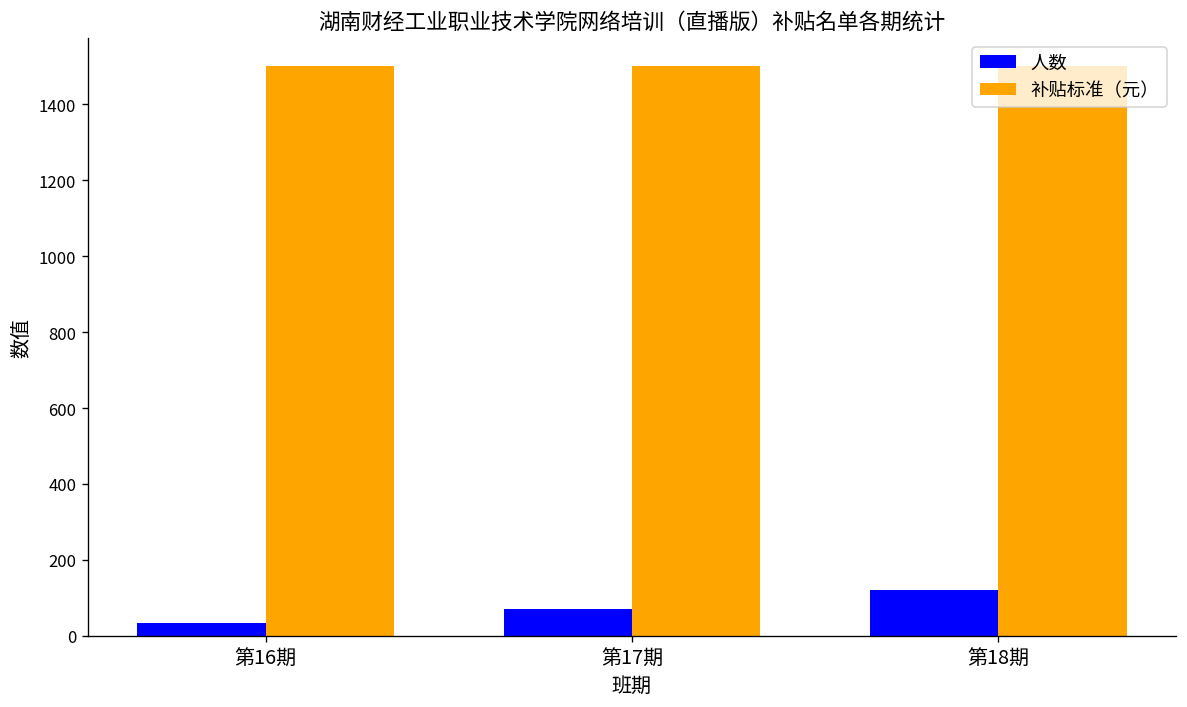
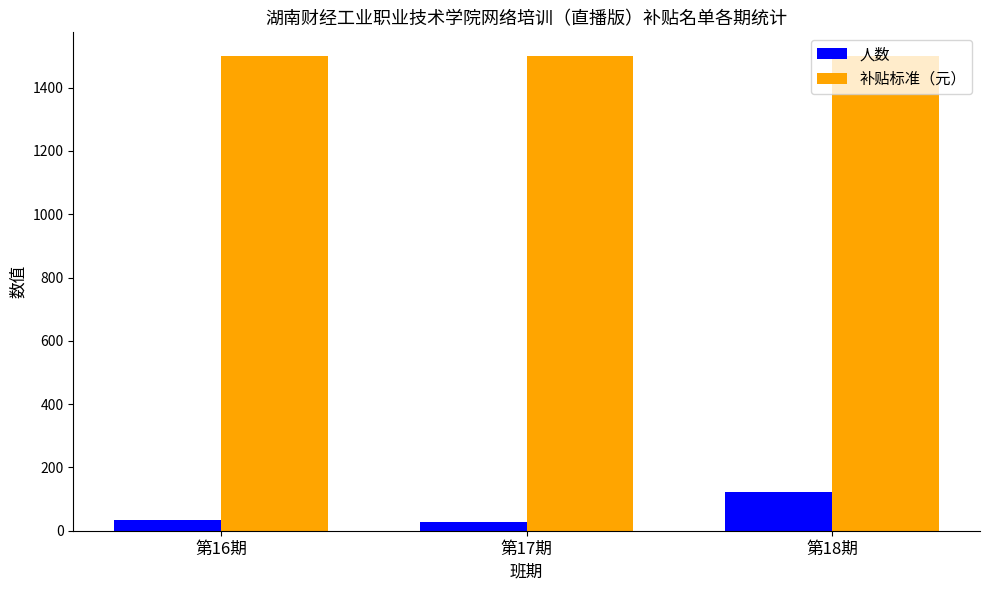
人数, 第17期: 70 -> 30
